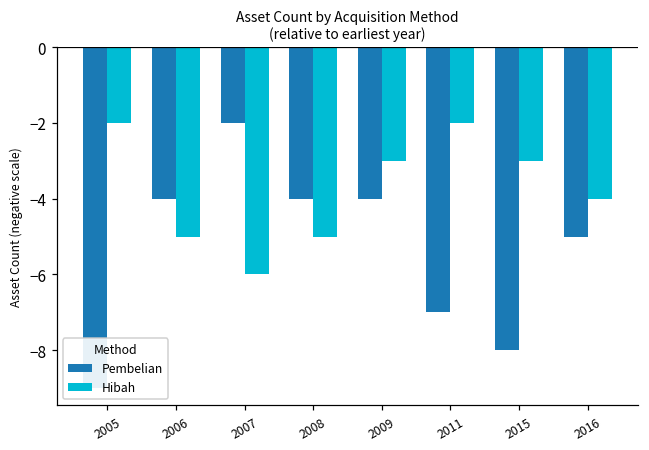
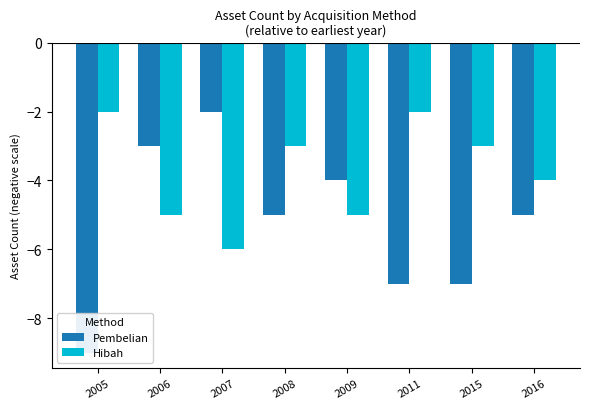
Pembelian, 2006: -4.0 -> -3.0
Pembelian, 2008: -4.0 -> -5.0
Hibah, 2008: -5.0 -> -3.0
Hibah, 2009: -3.0 -> -5.0
Pembelian, 2015: -8.0 -> -7.0
